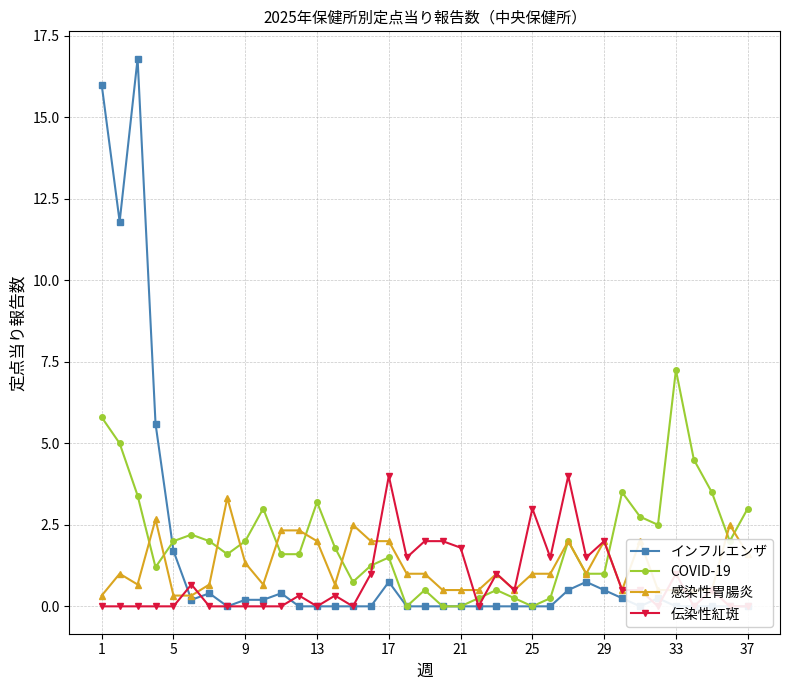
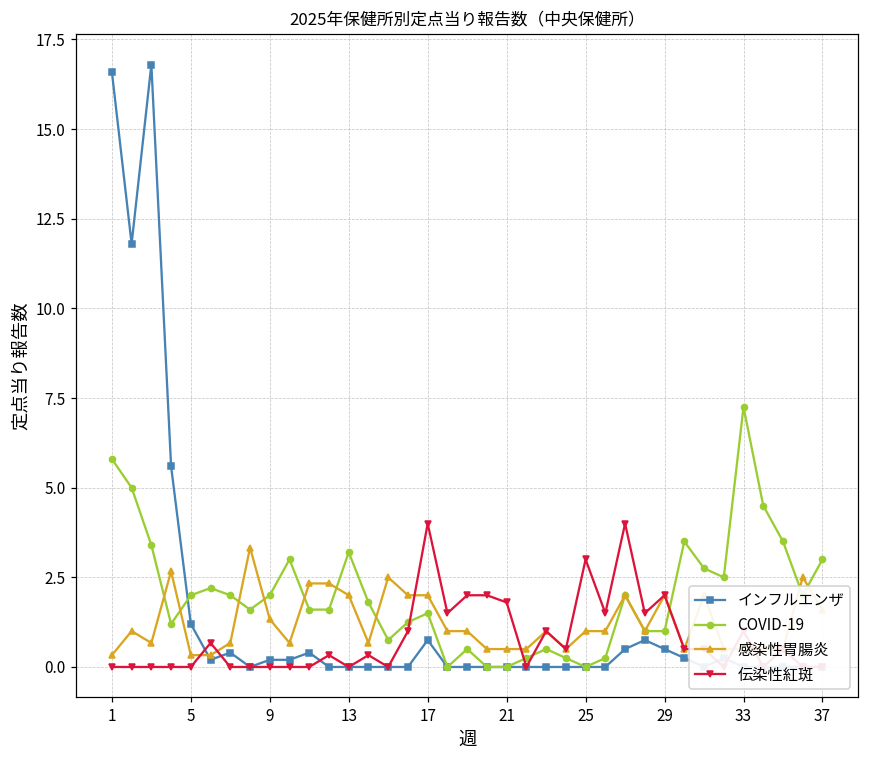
インフルエンザ, 1: 16.0 -> 16.6
インフルエンザ, 5: 1.7 -> 1.2
